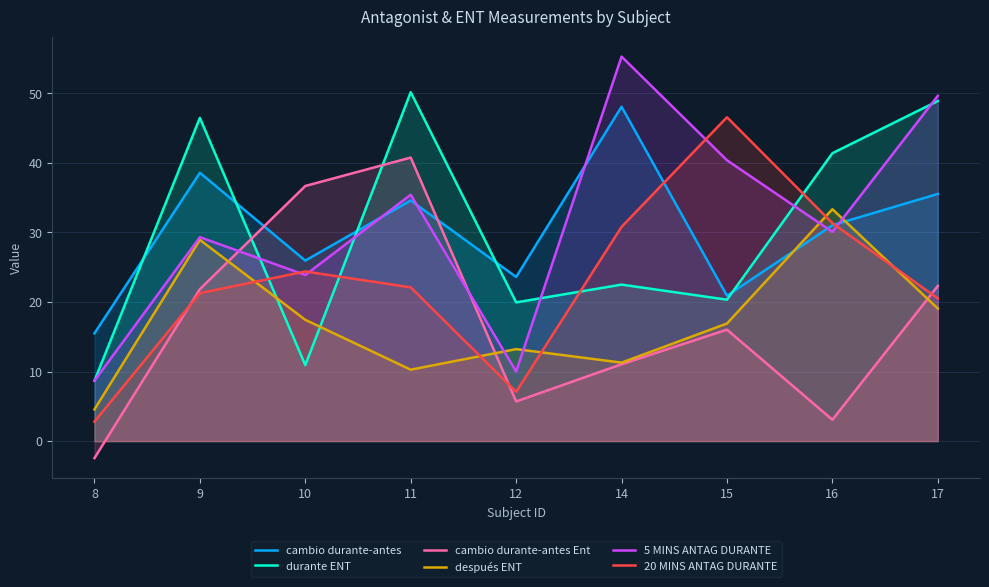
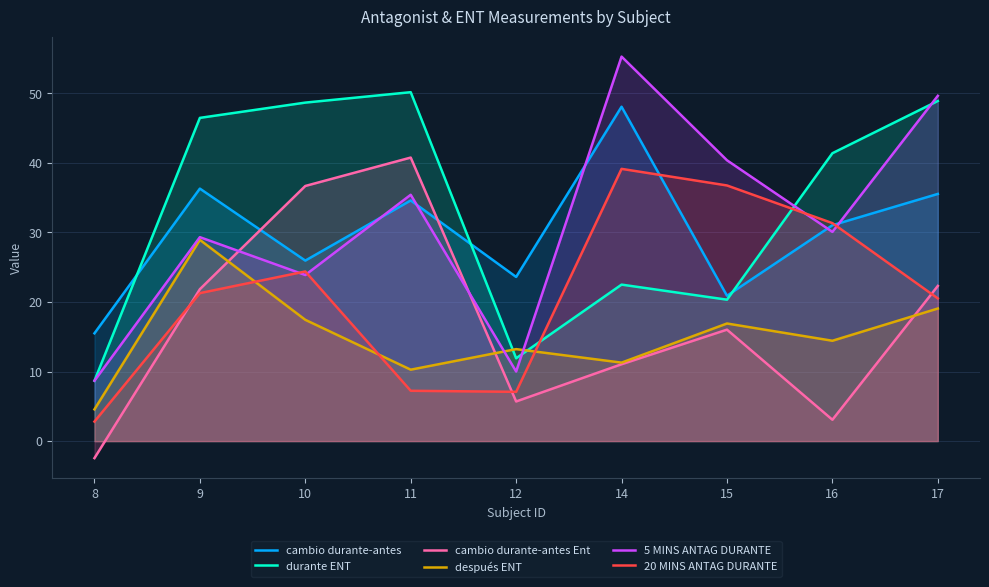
cambio durante-antes, 9: 39 -> 36
durante ENT, 10: 11 -> 49
20 MINS ANTAG DURANTE, 11: 22 -> 7
durante ENT, 12: 20 -> 12
20 MINS ANTAG DURANTE, 14: 31 -> 39
20 MINS ANTAG DURANTE, 15: 47 -> 37
después ENT, 16: 33 -> 14
